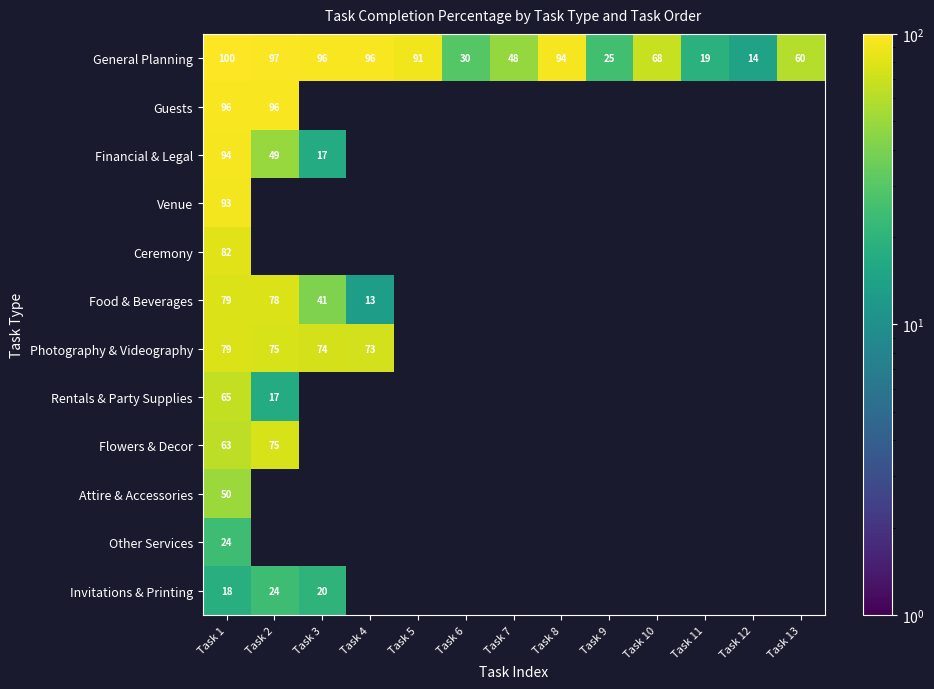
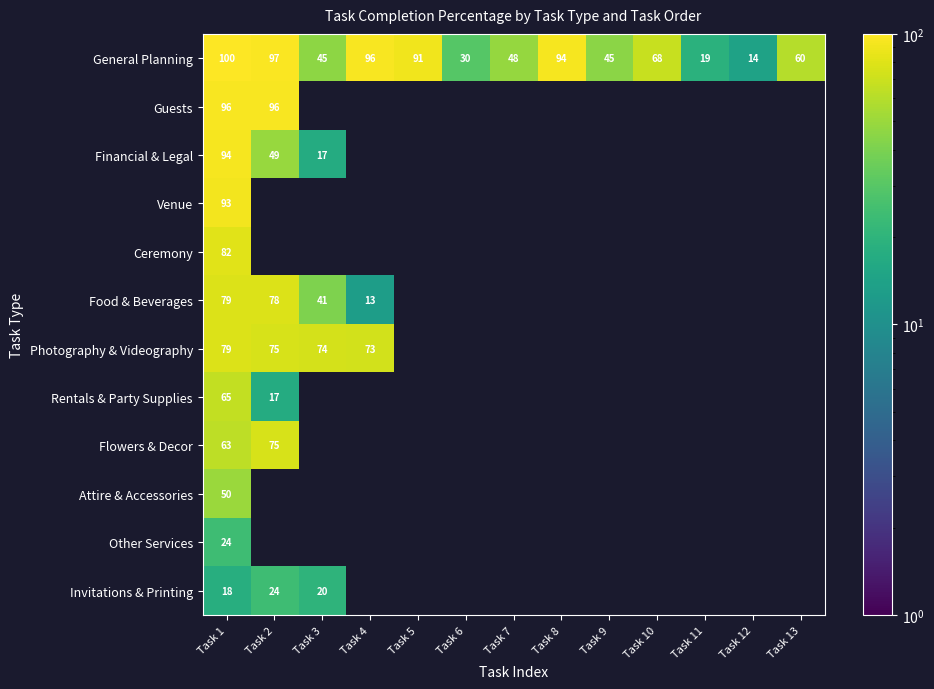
General Planning, Task 3: 96 -> 45
General Planning, Task 9: 25 -> 45
